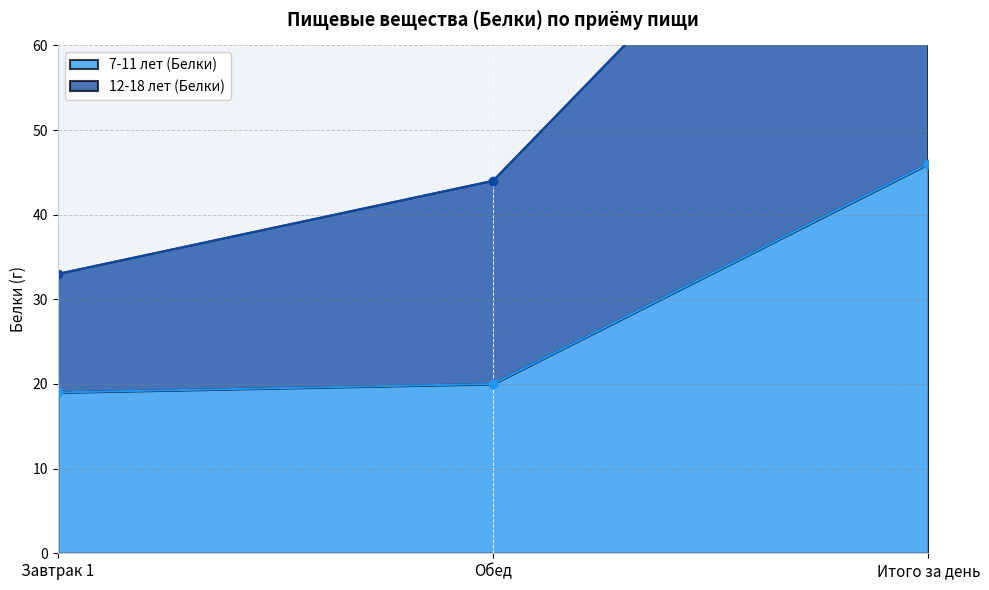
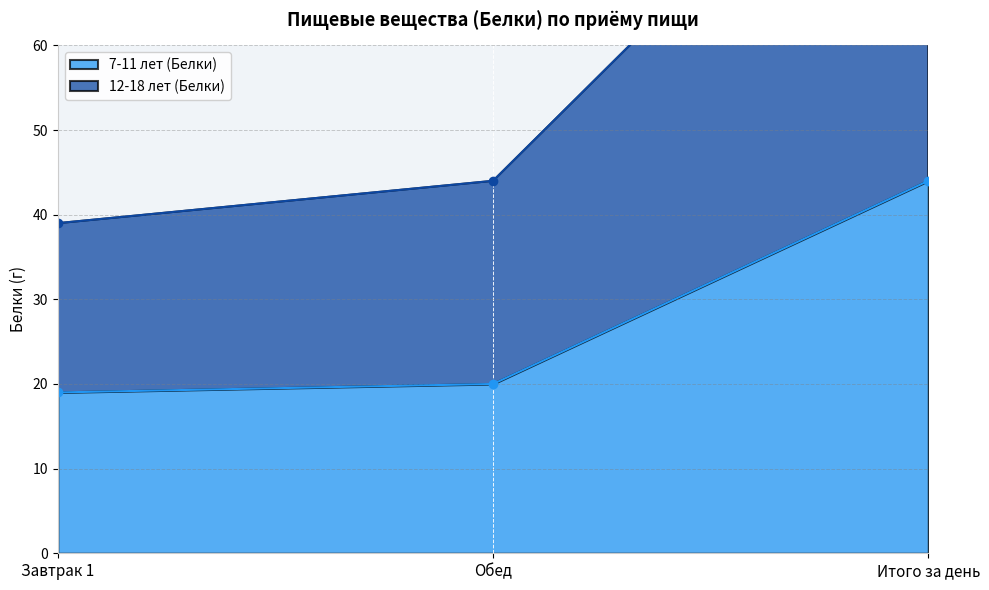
12-18 лет (Белки), Завтрак 1: 14 -> 20
7-11 лет (Белки), Итого за день: 46 -> 44
